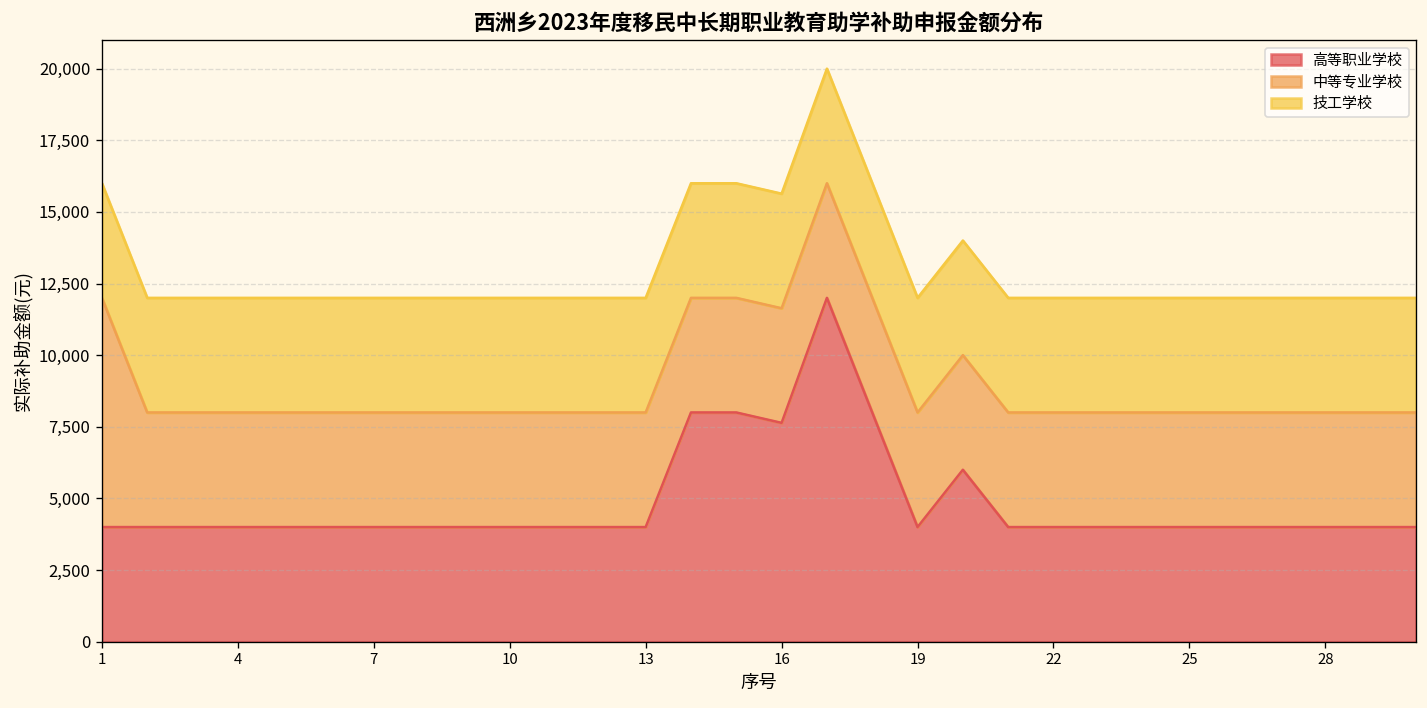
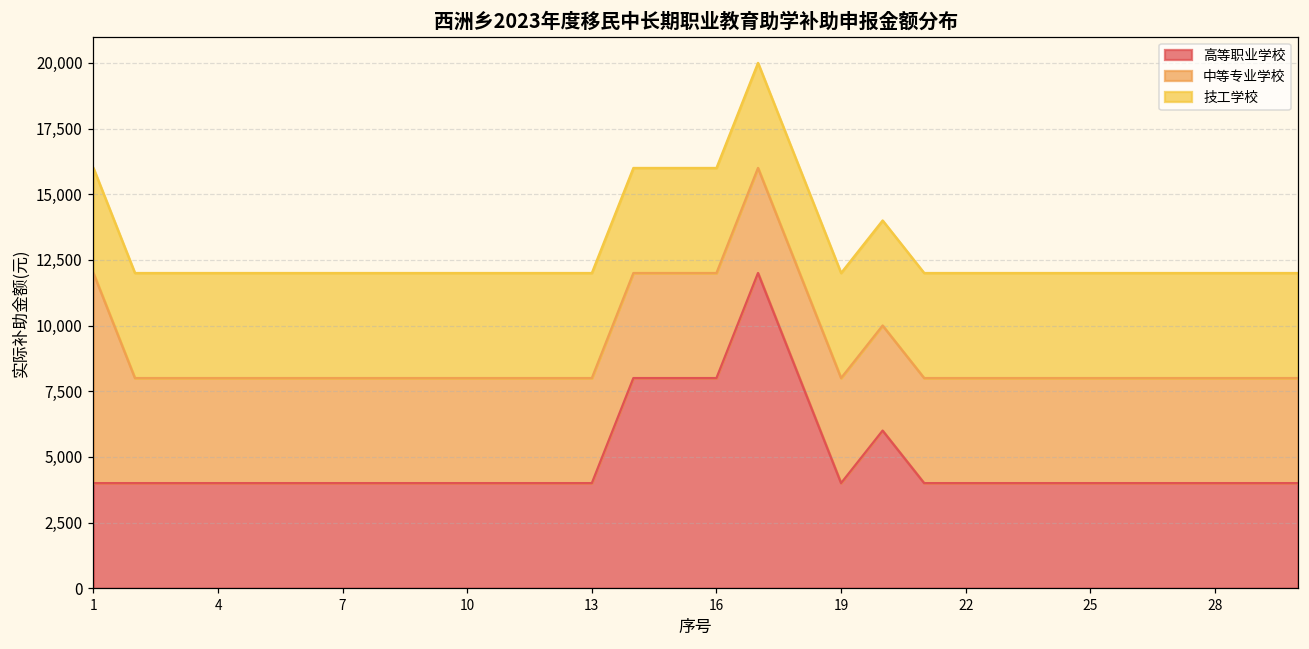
高等职业学校, 16: 7,600 -> 8,000
